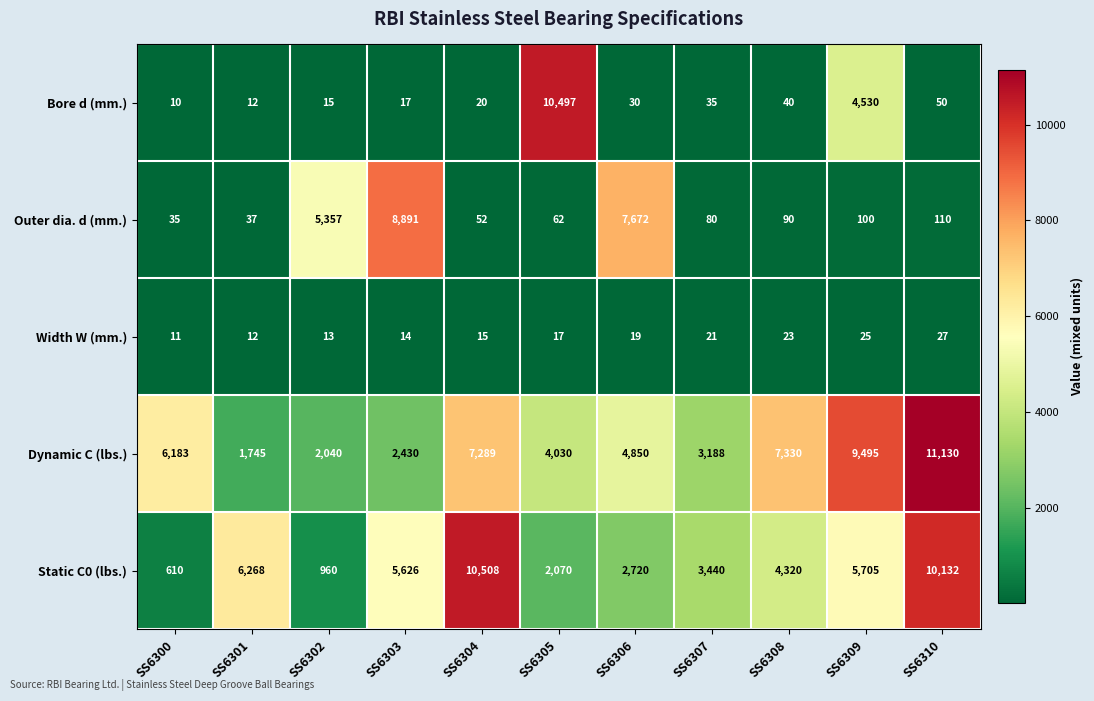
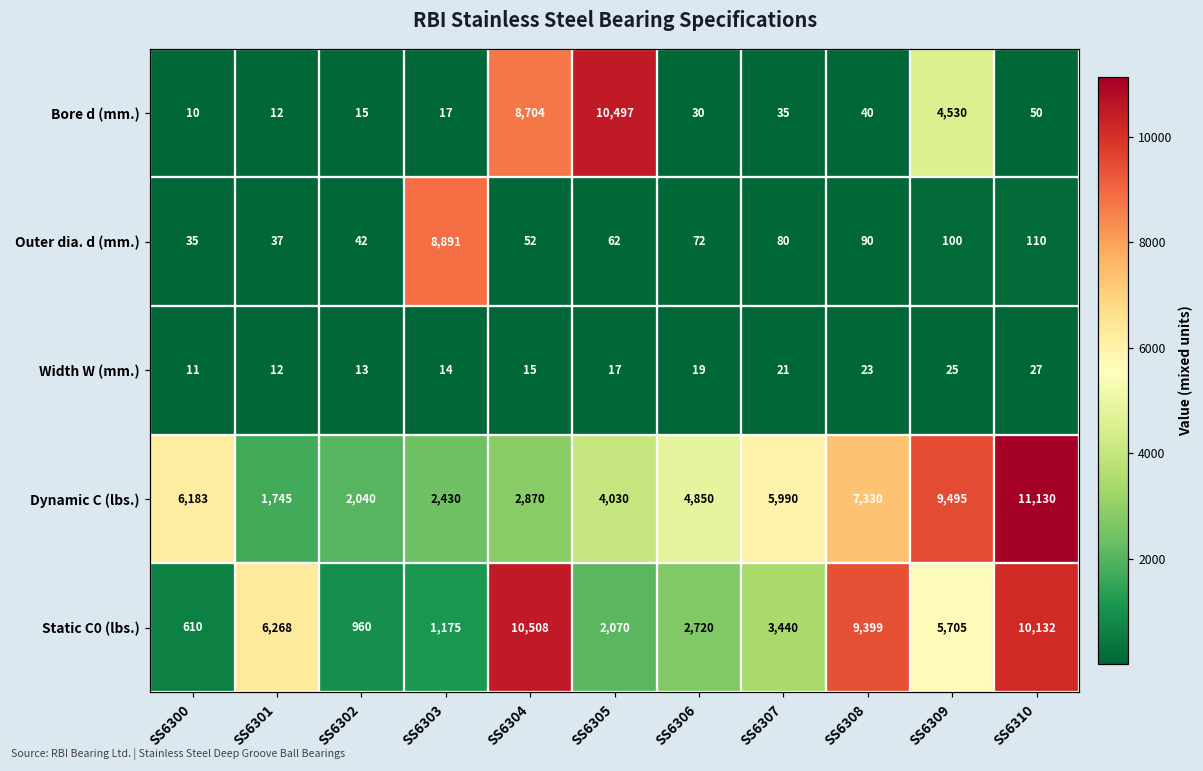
Bore d (mm.), SS6304: 20 -> 8,704
Outer dia. d (mm.), SS6302: 5,357 -> 42
Outer dia. d (mm.), SS6306: 7,672 -> 72
Dynamic C (lbs.), SS6304: 7,289 -> 2,870
Dynamic C (lbs.), SS6307: 3,188 -> 5,990
Static C0 (lbs.), SS6303: 5,626 -> 1,175
Static C0 (lbs.), SS6308: 4,320 -> 9,399
